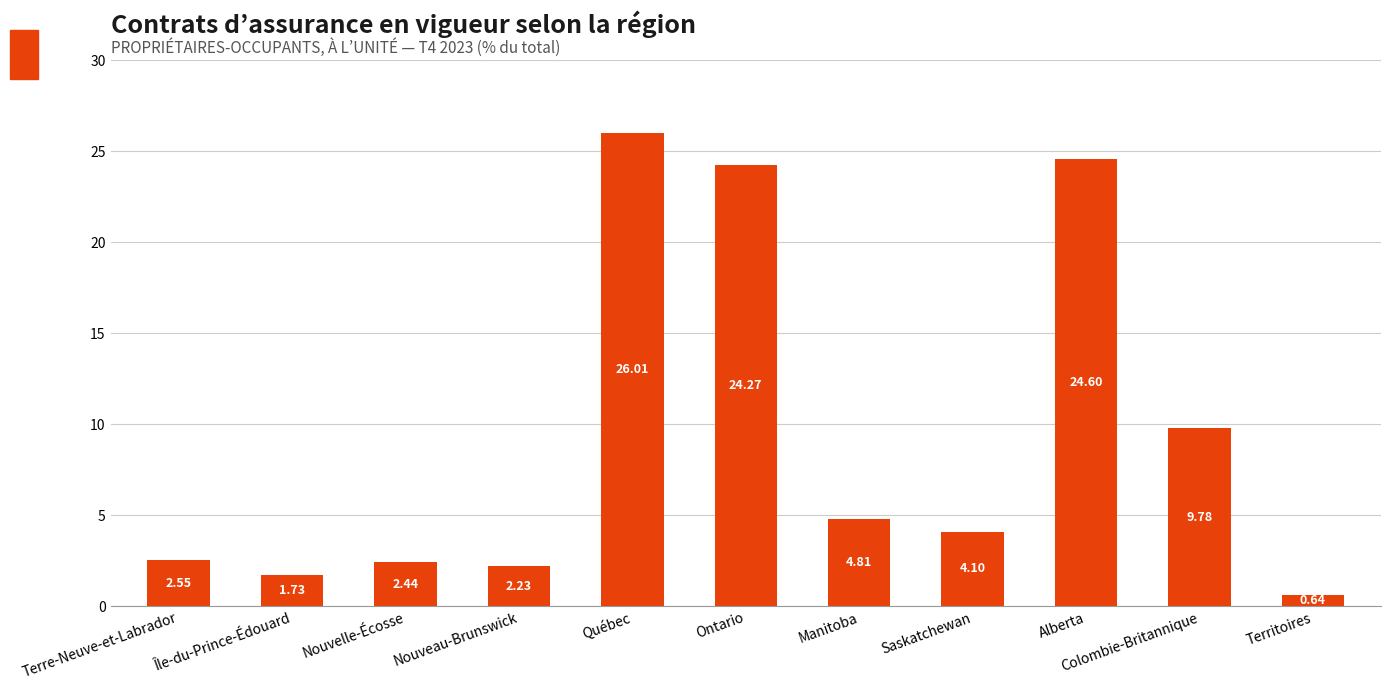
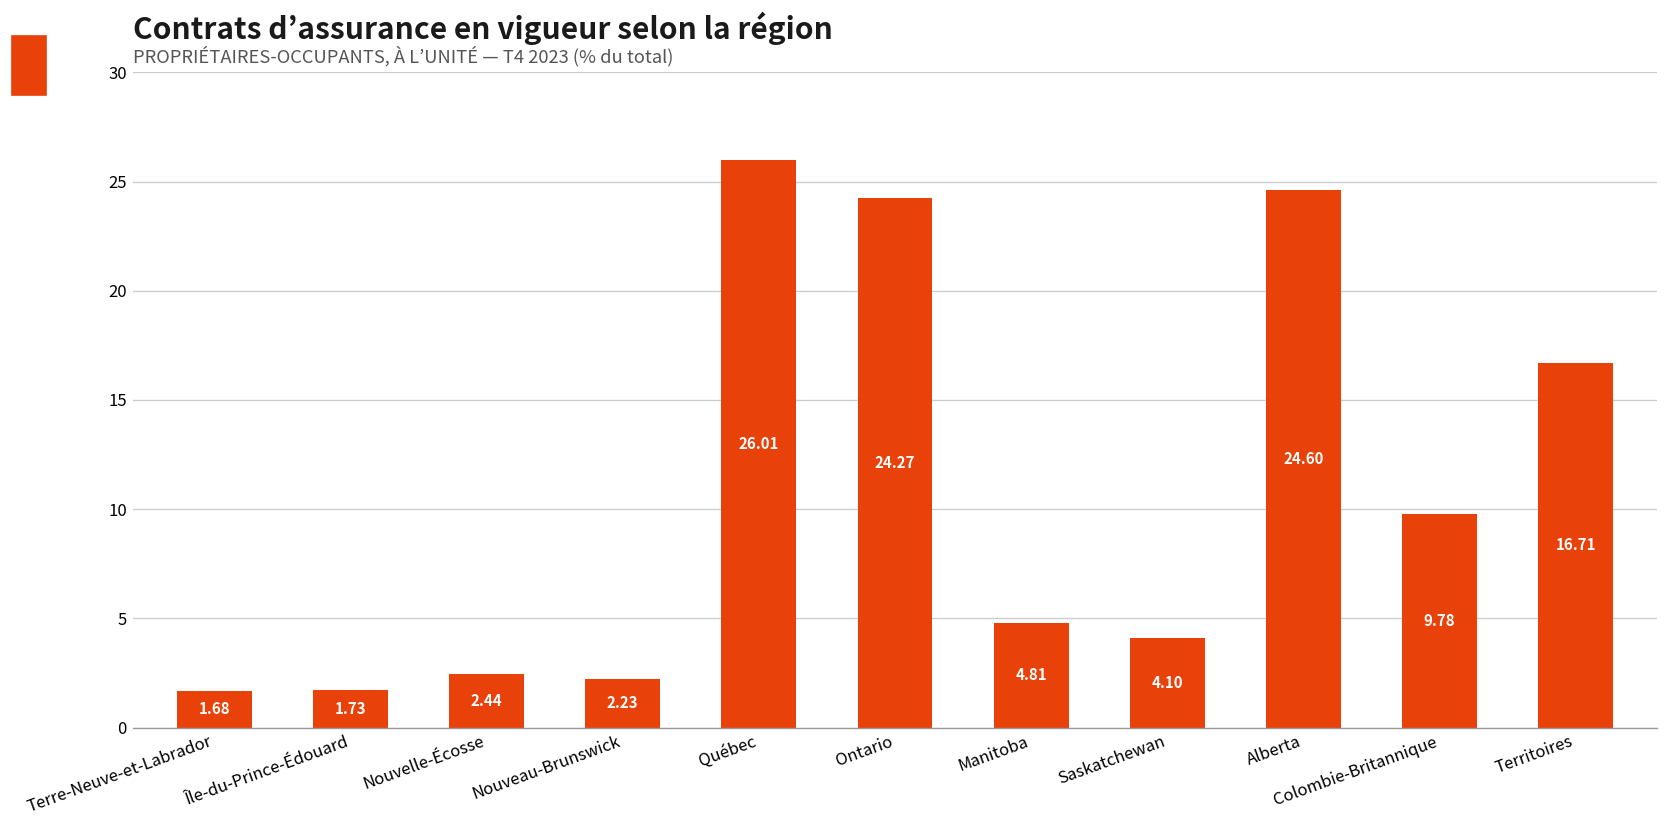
Terre-Neuve-et-Labrador: 2.55 -> 1.68
Territoires: 0.64 -> 16.71
